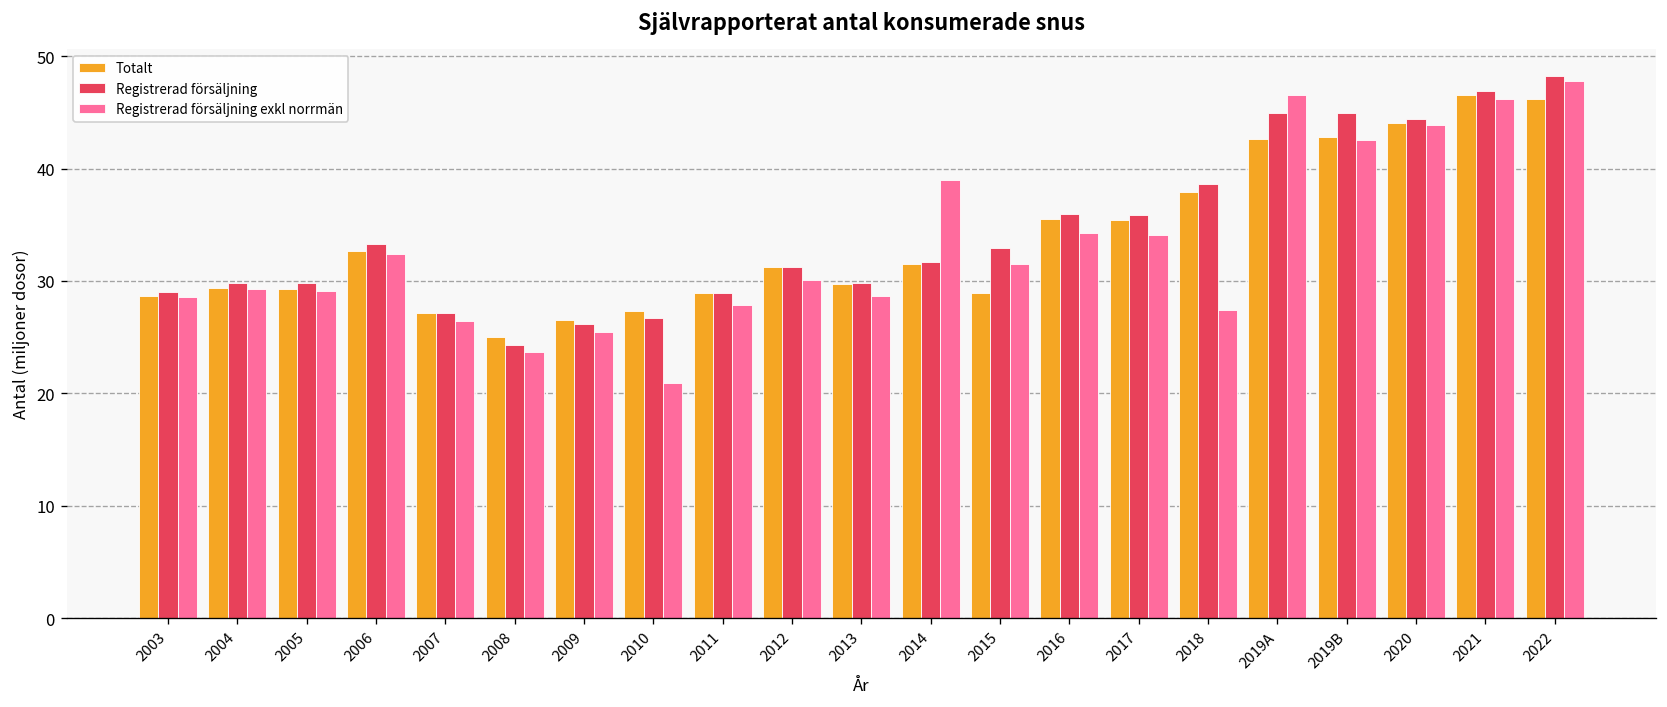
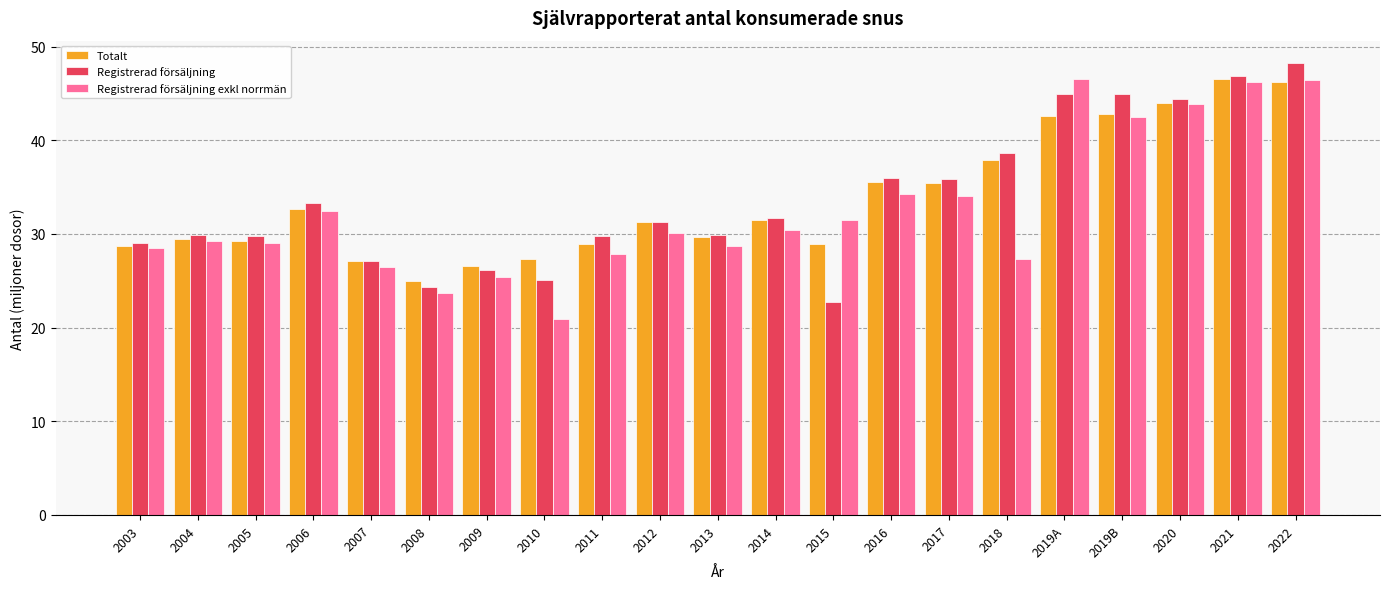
Registrerad försäljning, 2010: 27 -> 25
Registrerad försäljning, 2011: 29 -> 30
Registrerad försäljning exkl norrmän, 2014: 39 -> 30
Registrerad försäljning, 2015: 33 -> 23
Registrerad försäljning exkl norrmän, 2022: 48 -> 46
